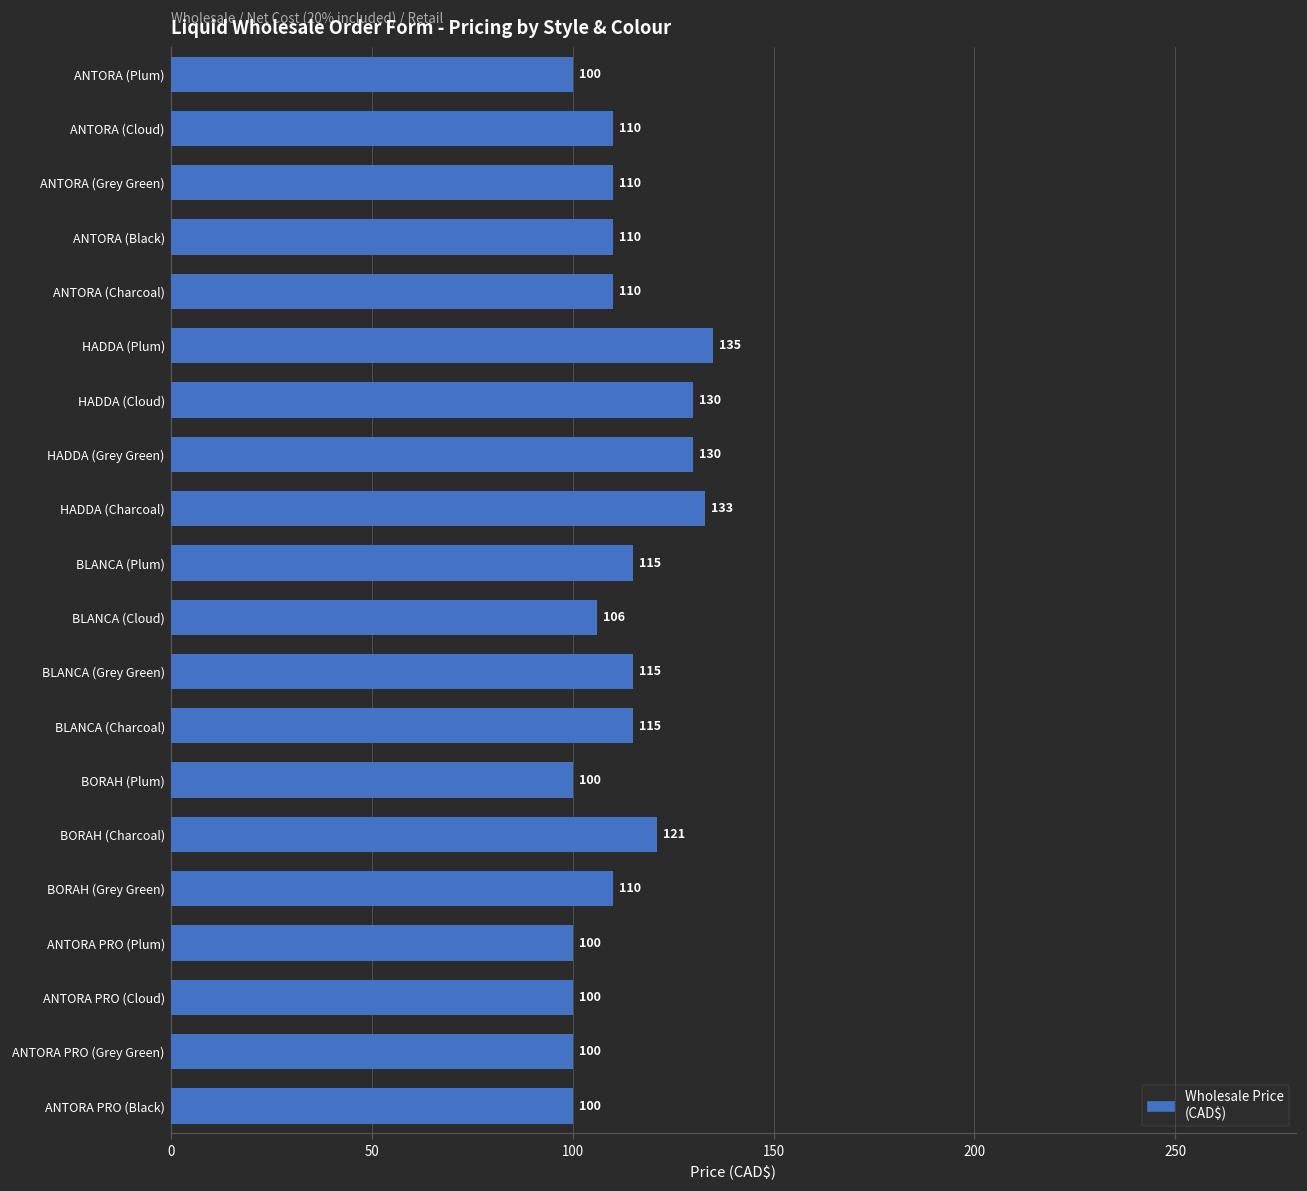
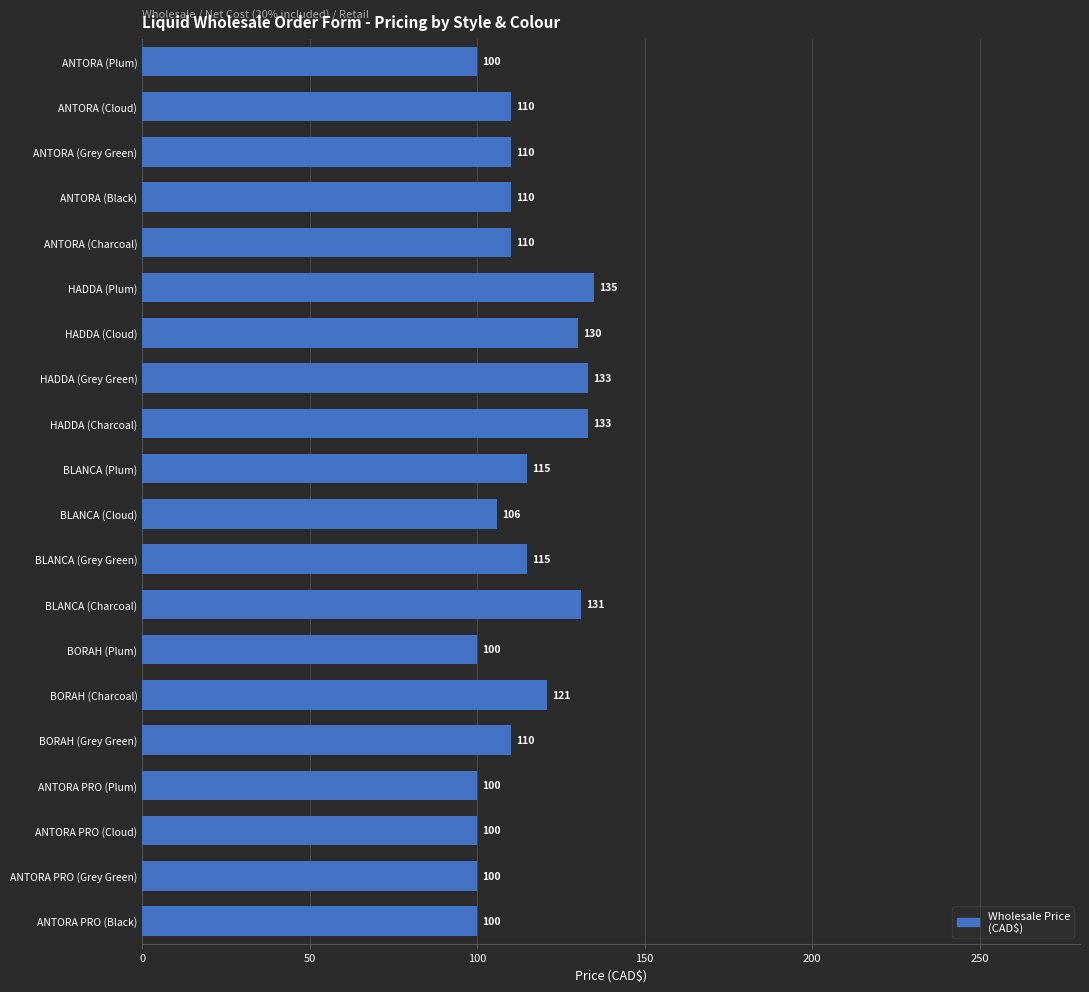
HADDA (Grey Green): 130 -> 133
BLANCA (Charcoal): 115 -> 131
